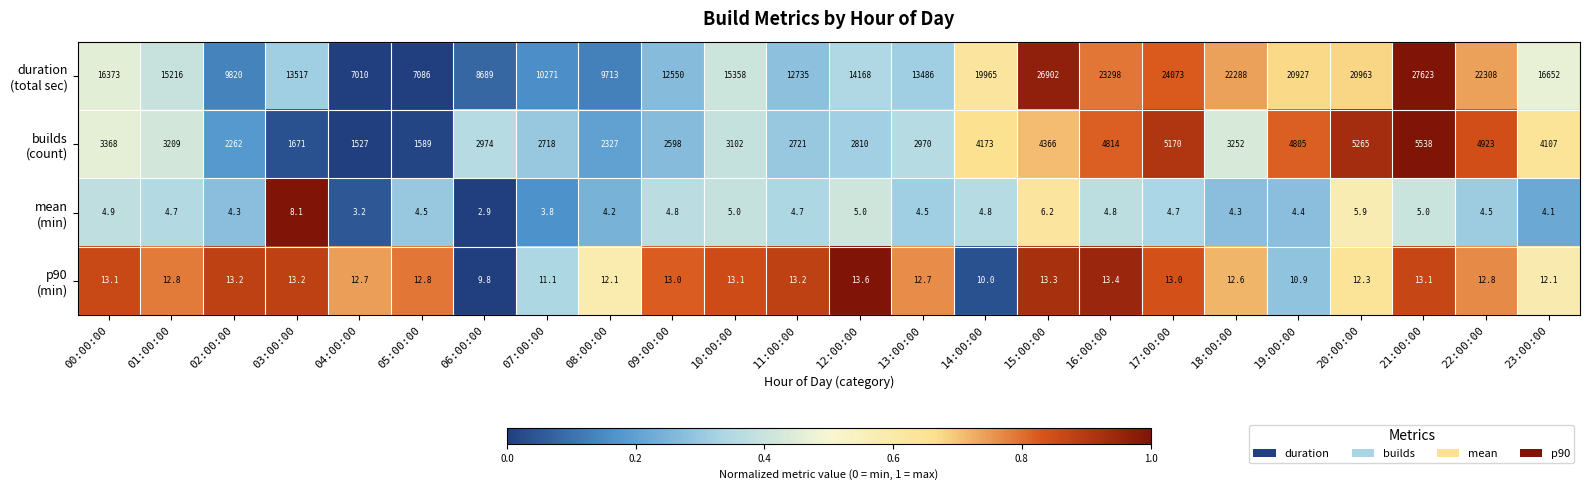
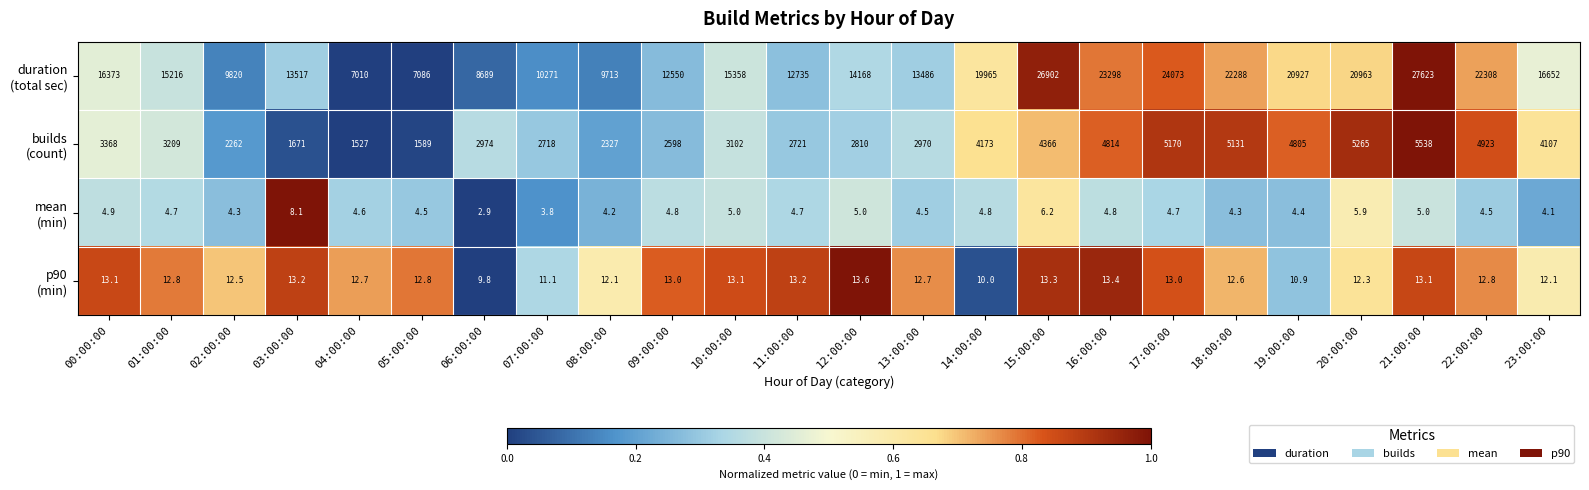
builds (count), 18:00:00: 3252 -> 5131
mean (min), 04:00:00: 3.2 -> 4.6
p90 (min), 02:00:00: 13.2 -> 12.5
